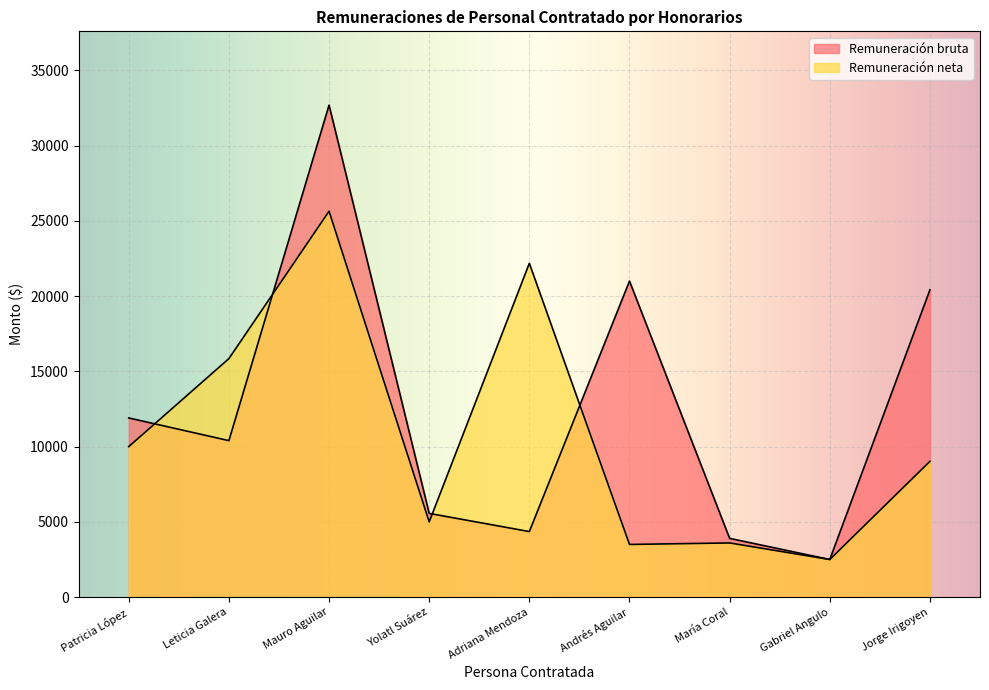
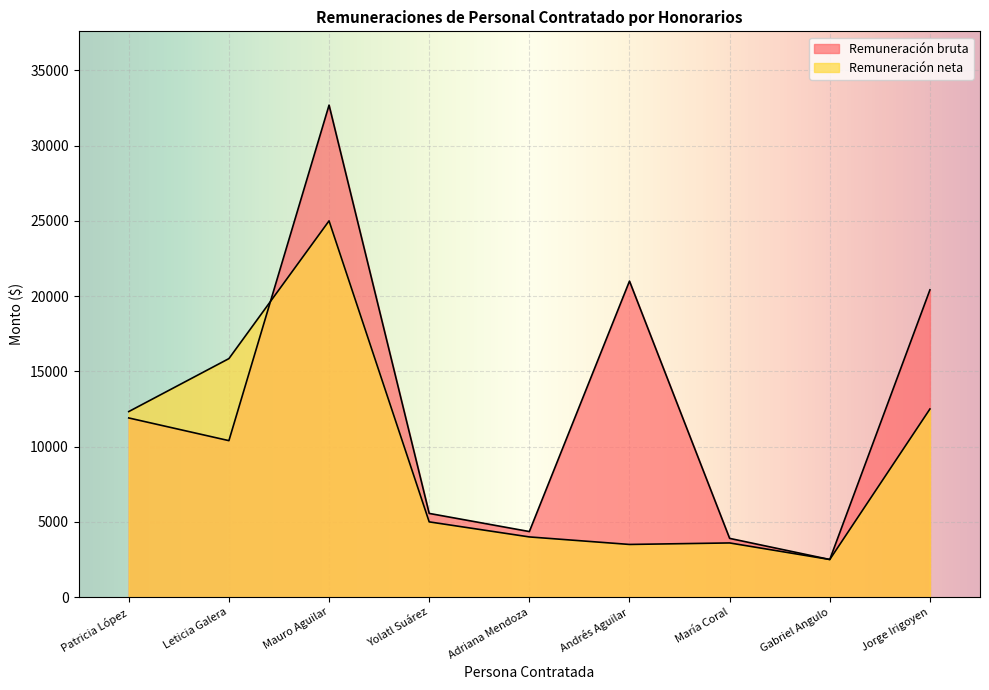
Remuneración neta, Patricia López: 10000 -> 12300
Remuneración neta, Mauro Aguilar: 25600 -> 25000
Remuneración neta, Adriana Mendoza: 22200 -> 4000
Remuneración neta, Jorge Irigoyen: 9000 -> 12500
